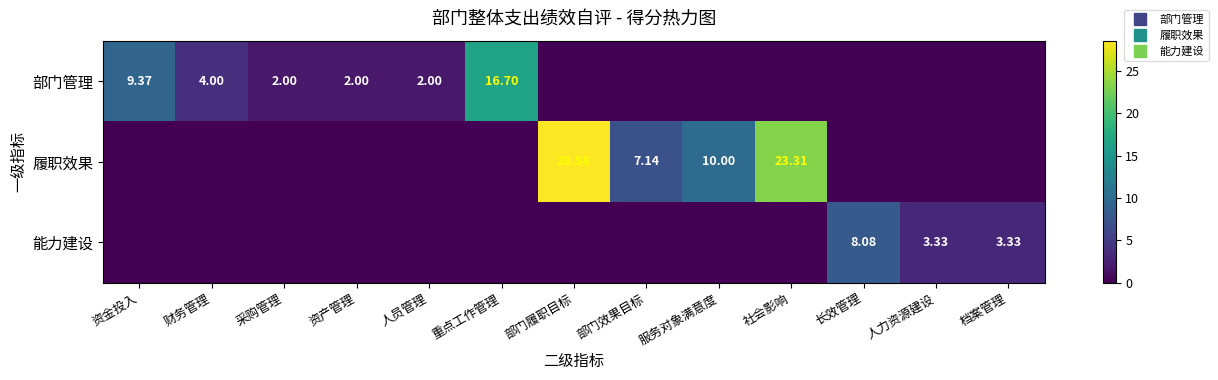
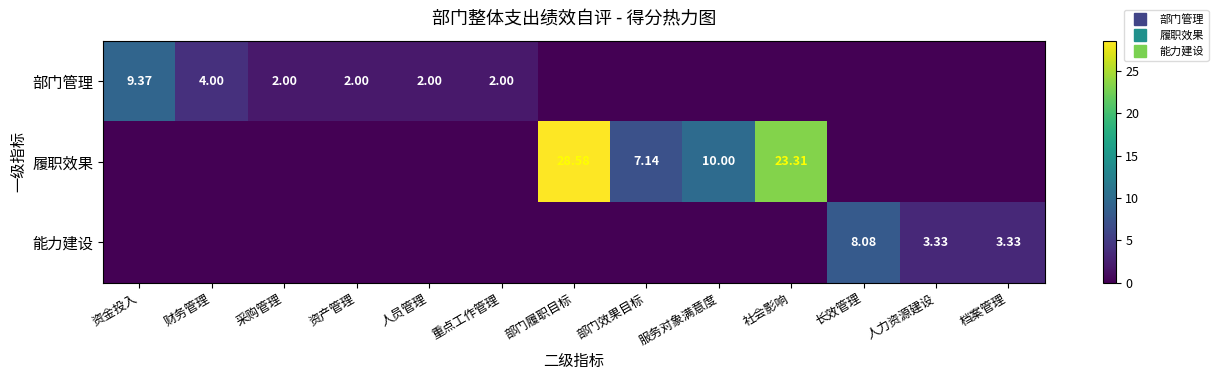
部门管理, 重点工作管理: 16.70 -> 2.00
